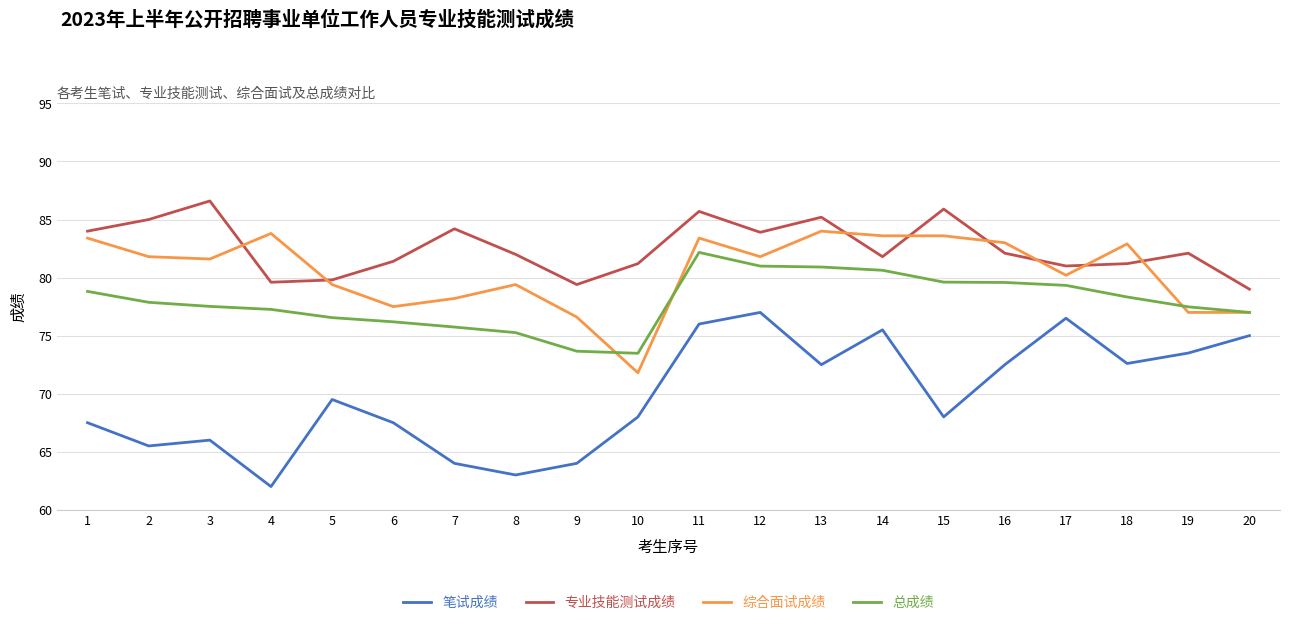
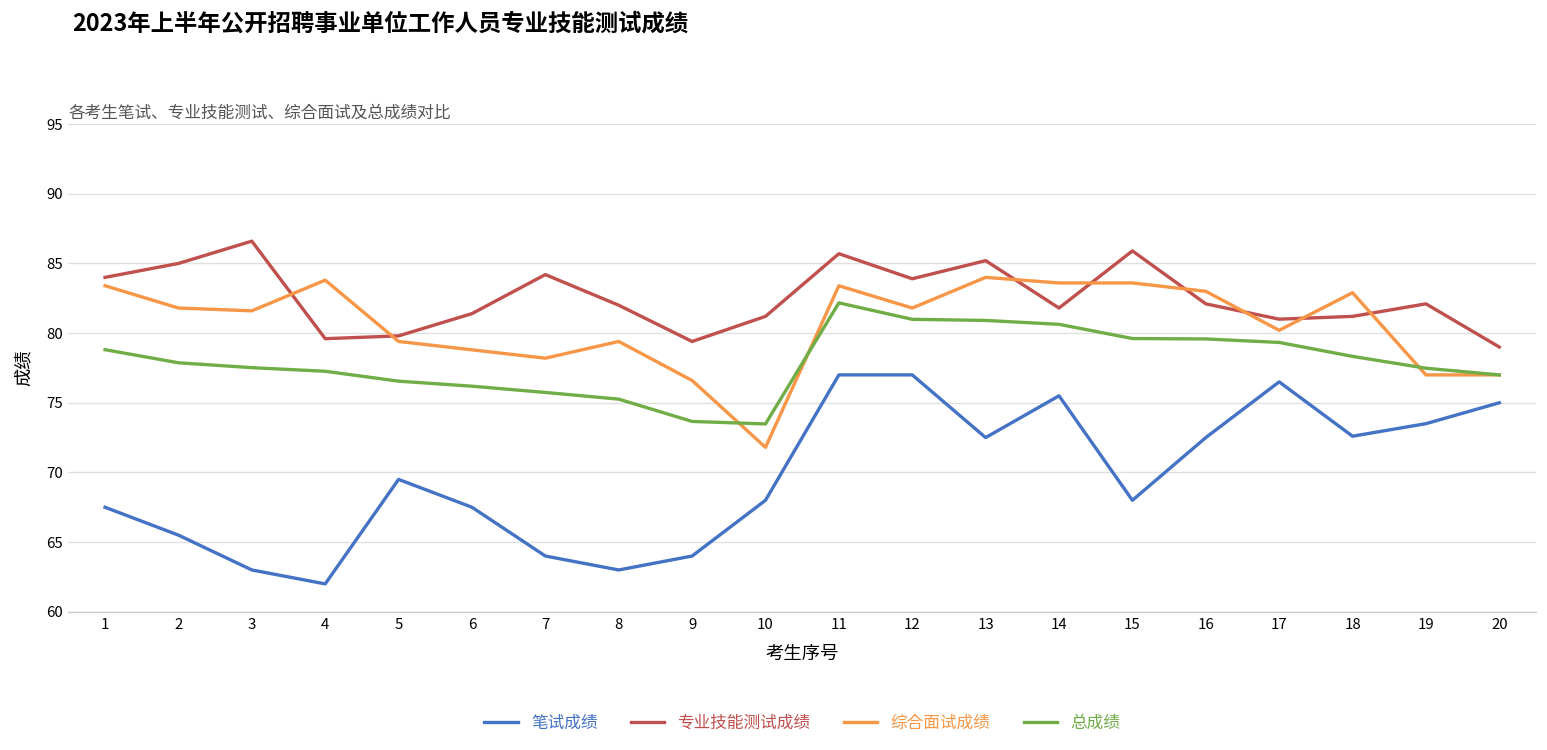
笔试成绩, 3: 66 -> 63
综合面试成绩, 6: 77.5 -> 78.8
笔试成绩, 11: 76 -> 77
